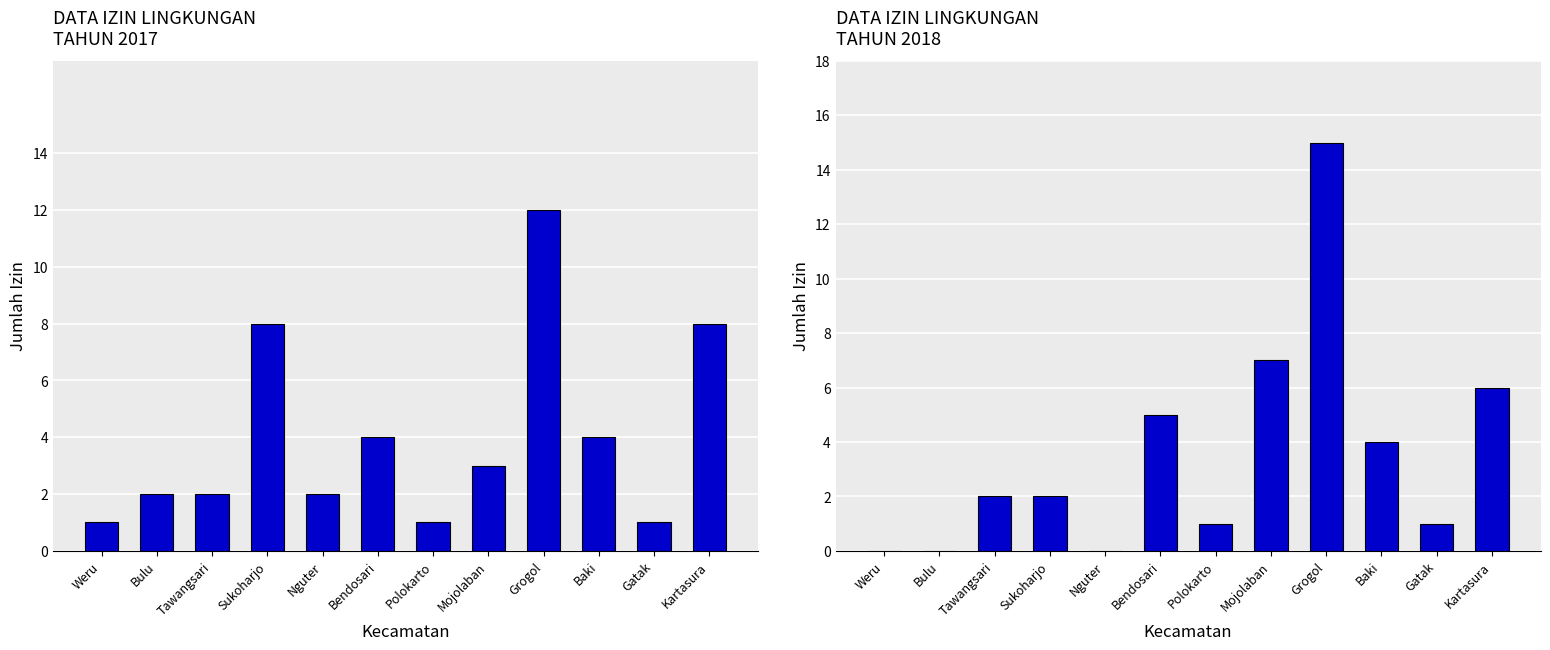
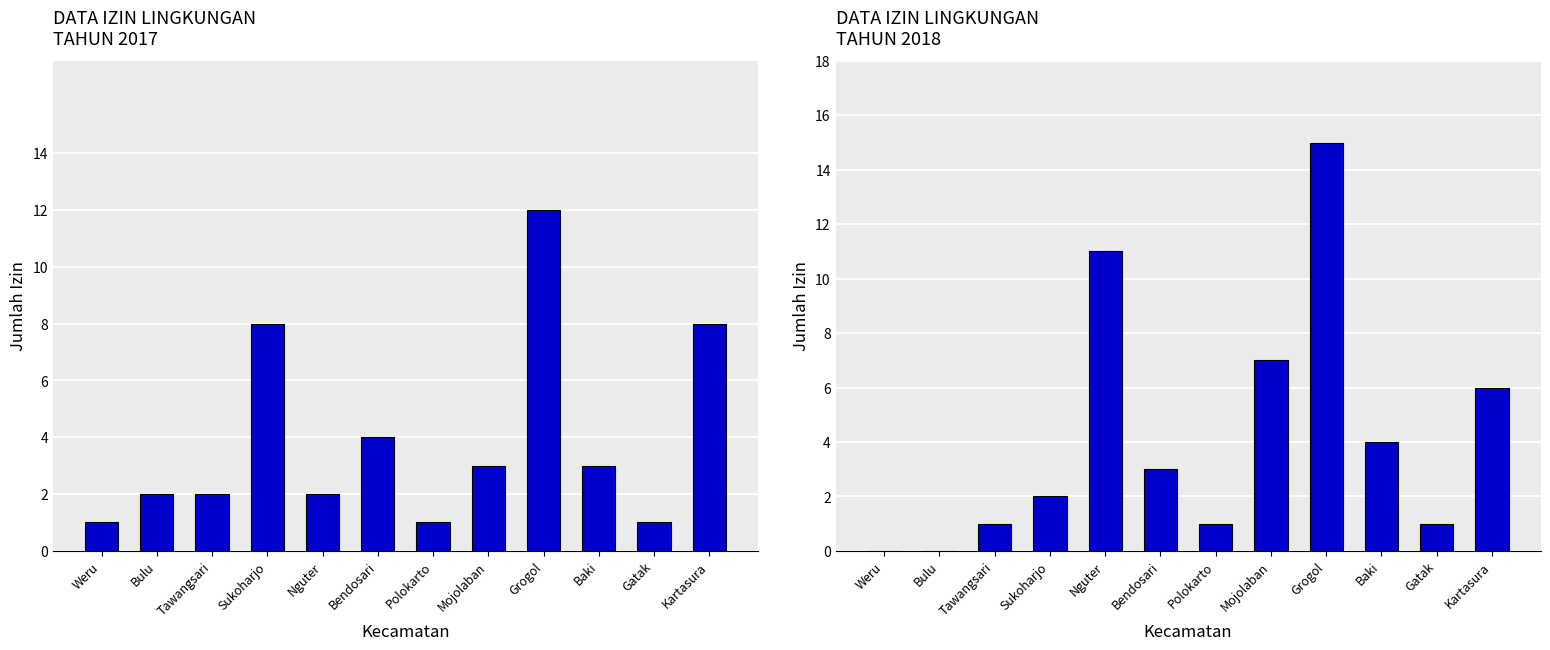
DATA IZIN LINGKUNGAN TAHUN 2017, Baki: 4 -> 3
DATA IZIN LINGKUNGAN TAHUN 2018, Tawangsari: 2 -> 1
DATA IZIN LINGKUNGAN TAHUN 2018, Nguter: 0 -> 11
DATA IZIN LINGKUNGAN TAHUN 2018, Bendosari: 5 -> 3
